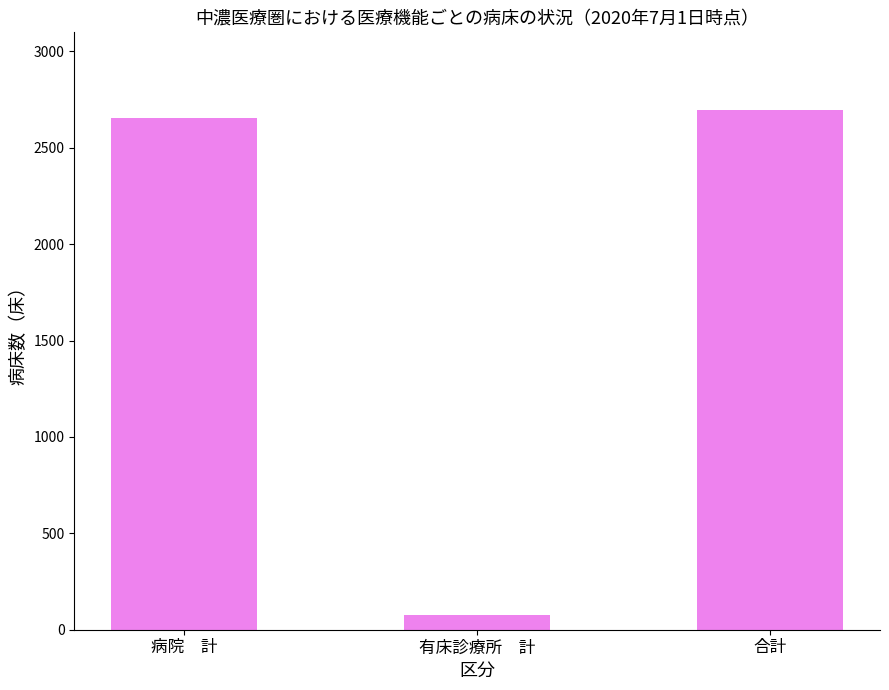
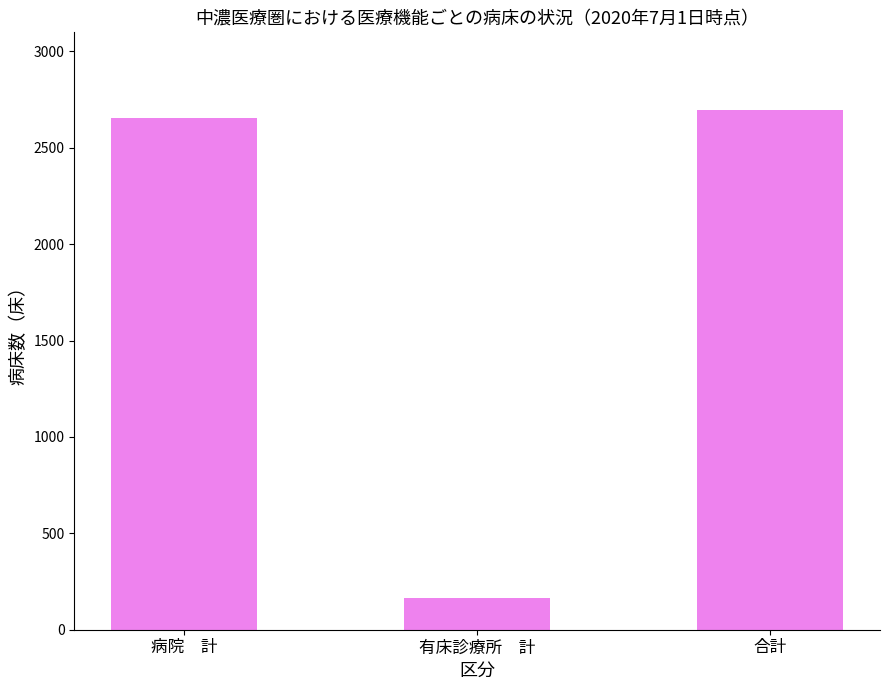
有床診療所 計: 80 -> 160
